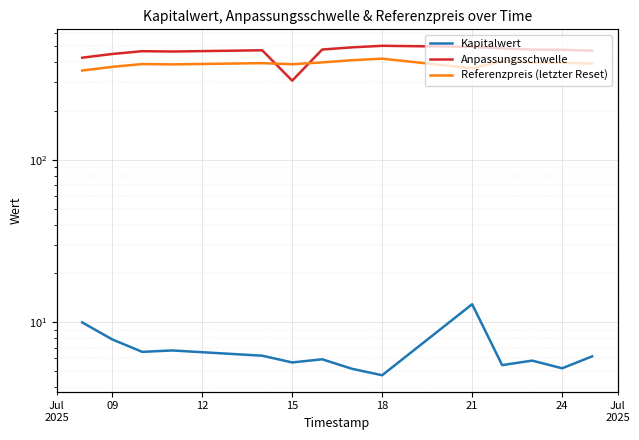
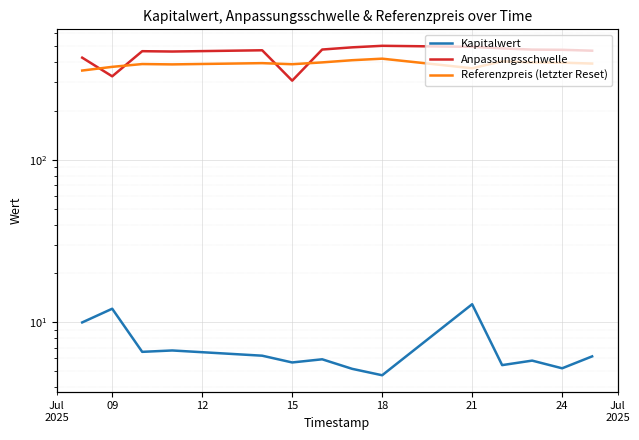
Kapitalwert, 09: 8 -> 12
Anpassungsschwelle, 09: 450 -> 330
